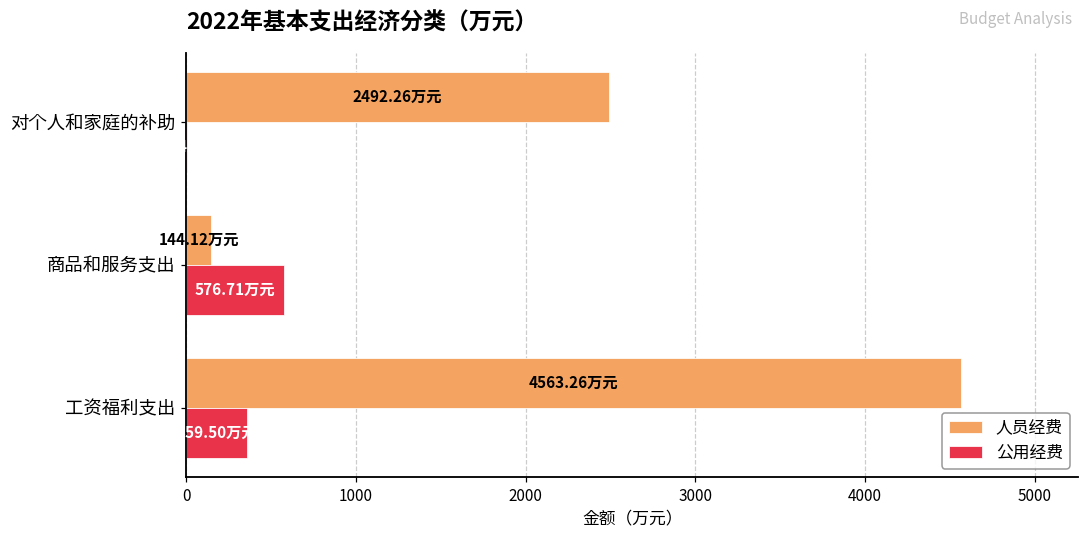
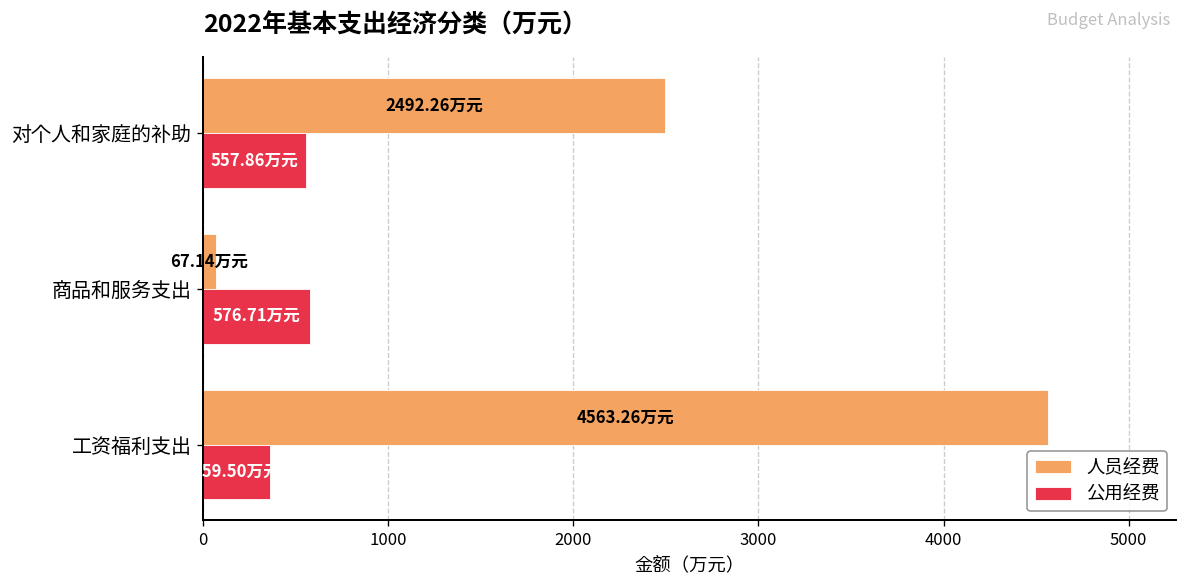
公用经费, 对个人和家庭的补助: 10 -> 560
人员经费, 商品和服务支出: 144.12 -> 67.14
